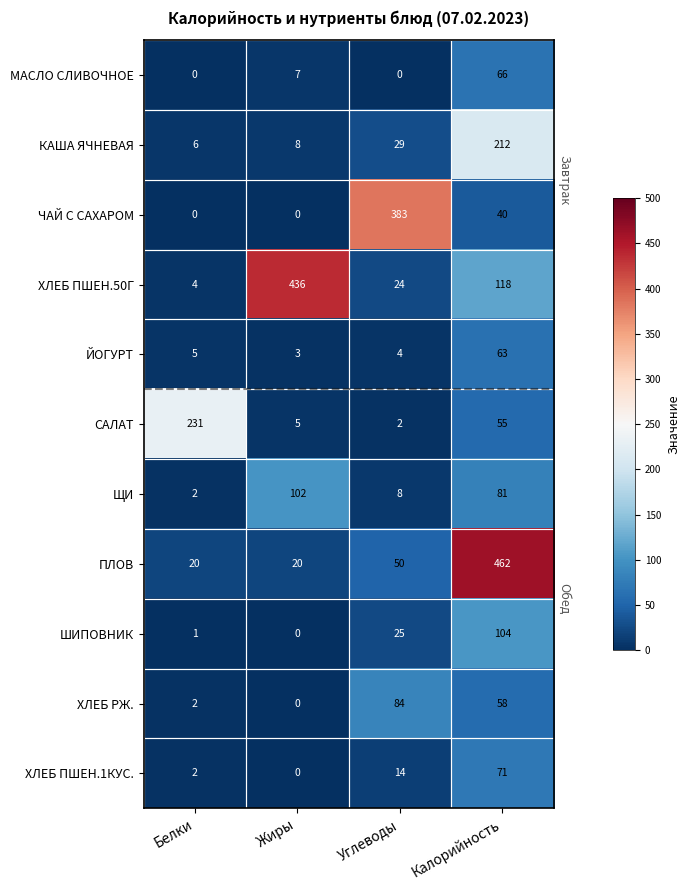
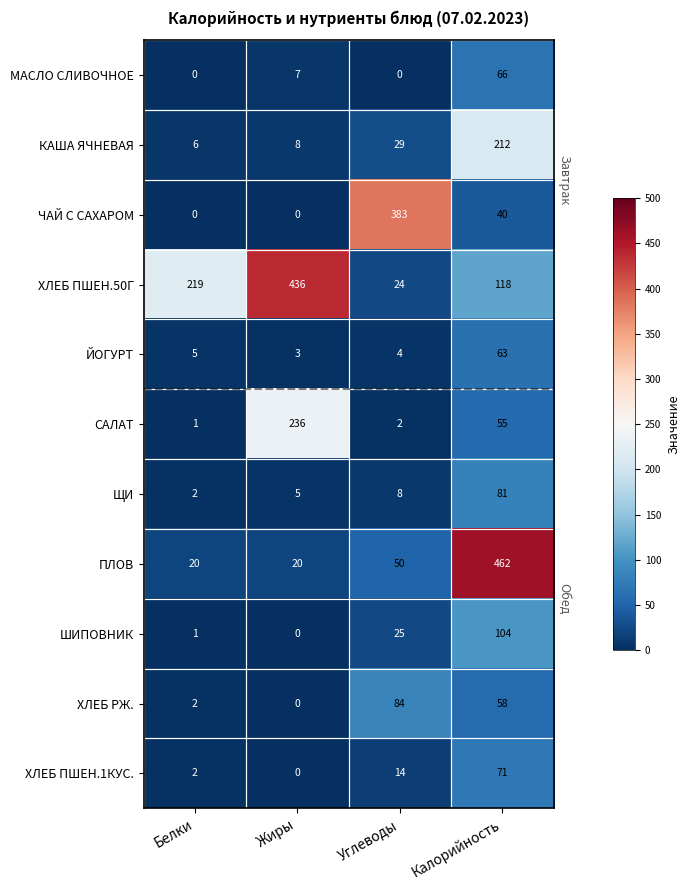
ХЛЕБ ПШЕН.50Г, Белки: 4 -> 219
САЛАТ, Белки: 231 -> 1
САЛАТ, Жиры: 5 -> 236
ЩИ, Жиры: 102 -> 5
